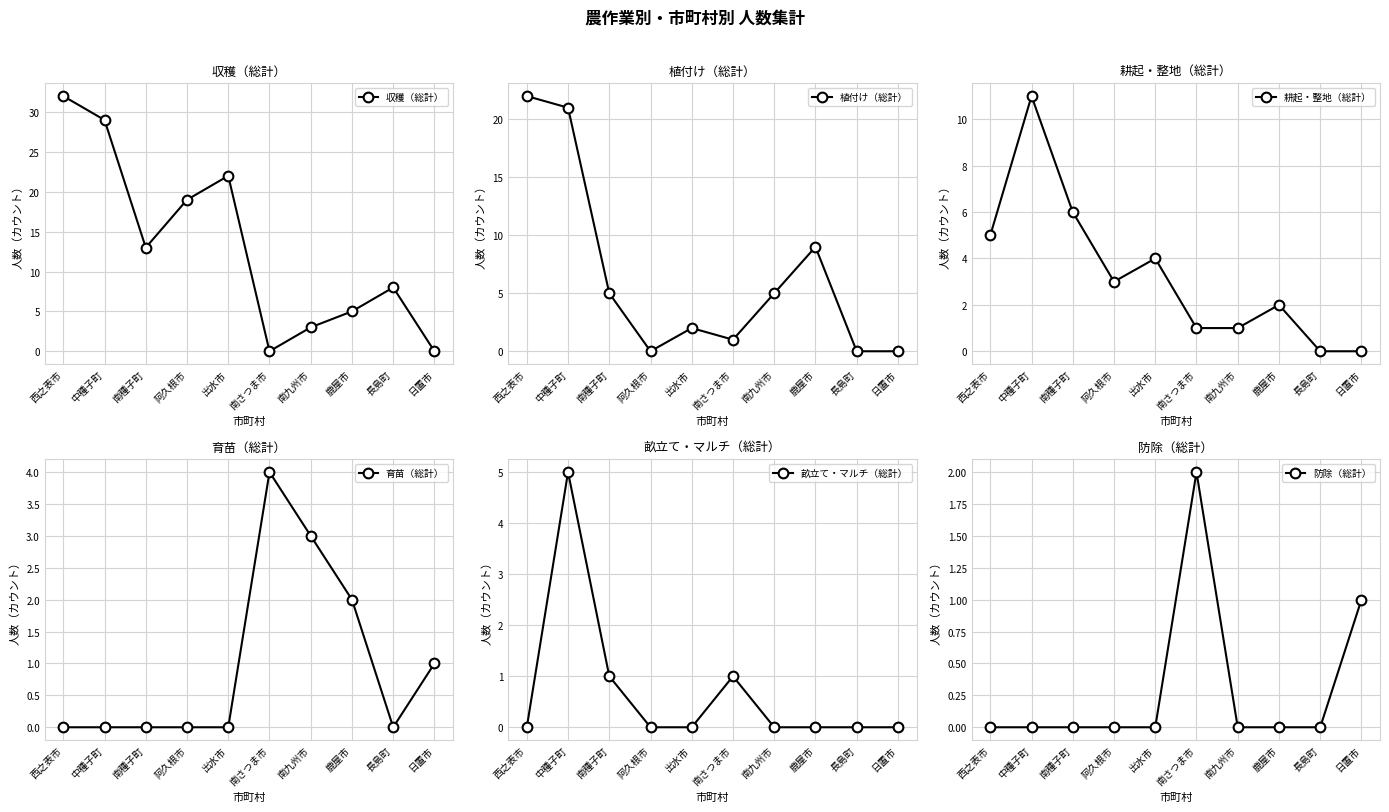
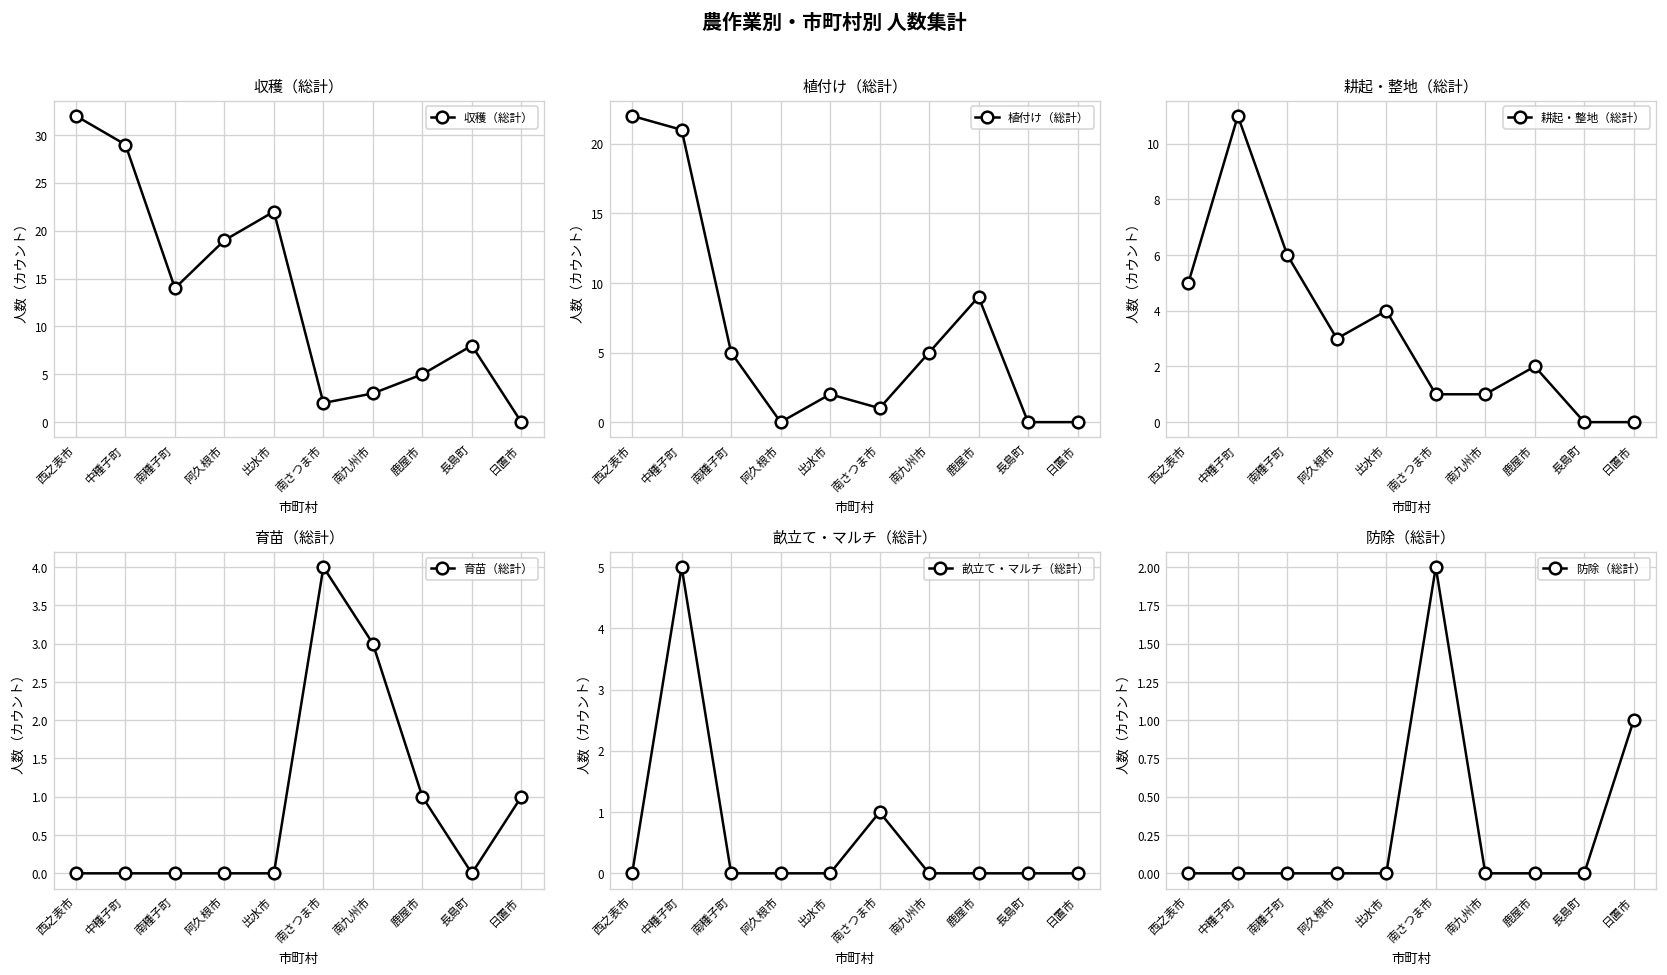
収穫（総計）, 南種子町: 13 -> 14
収穫（総計）, 南さつま市: 0 -> 2
育苗（総計）, 鹿屋市: 2 -> 1
畝立て・マルチ（総計）, 南種子町: 1 -> 0
